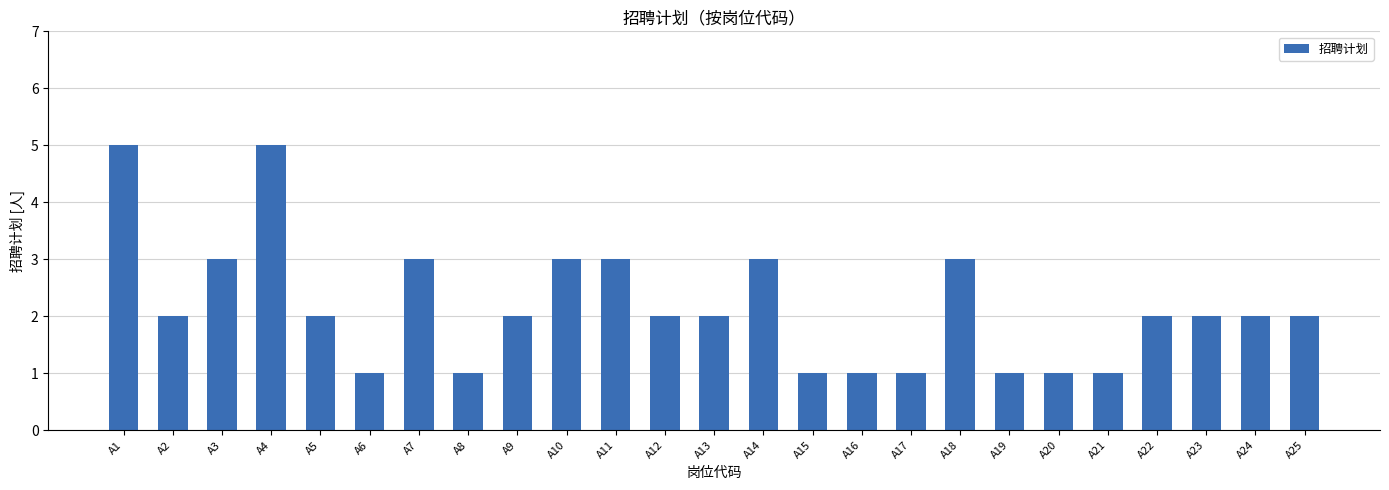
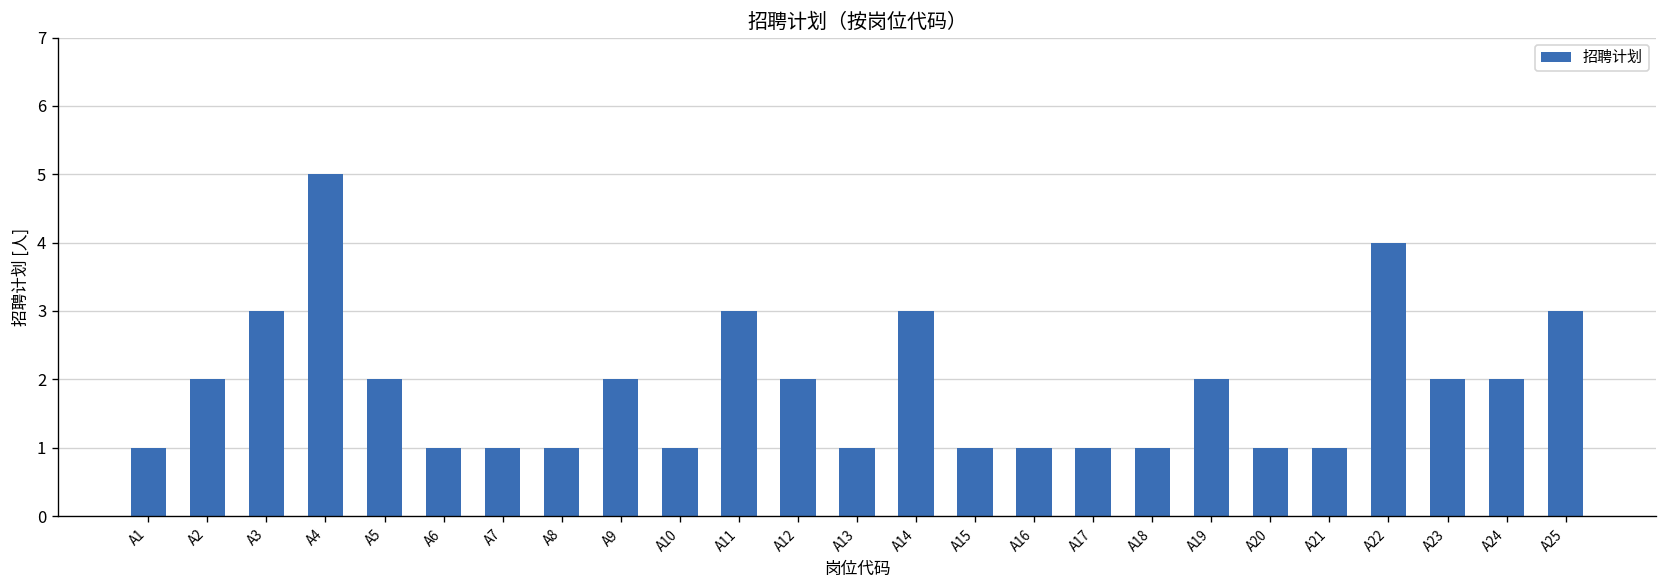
A1: 5 -> 1
A7: 3 -> 1
A10: 3 -> 1
A13: 2 -> 1
A18: 3 -> 1
A19: 1 -> 2
A22: 2 -> 4
A25: 2 -> 3
